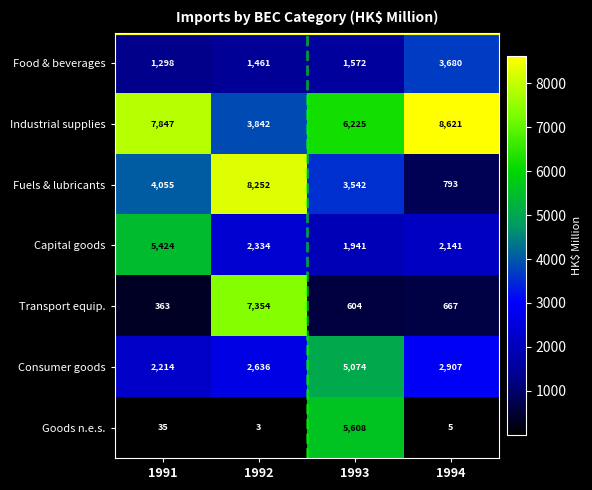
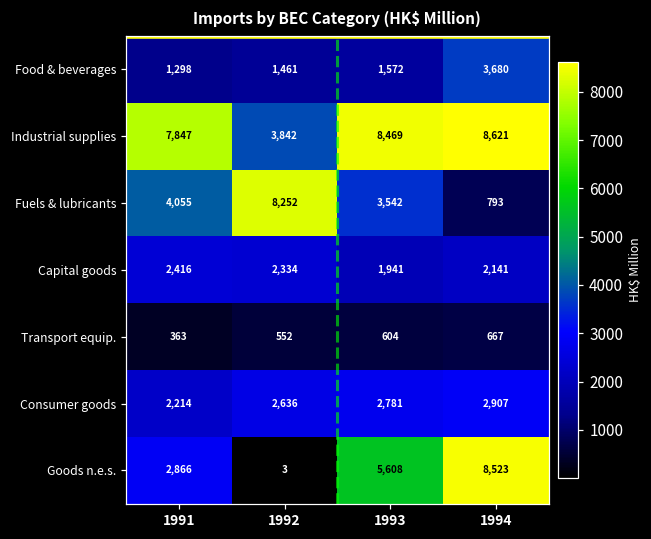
Industrial supplies, 1993: 6,225 -> 8,469
Capital goods, 1991: 5,424 -> 2,416
Transport equip., 1992: 7,354 -> 552
Consumer goods, 1993: 5,074 -> 2,781
Goods n.e.s., 1991: 35 -> 2,866
Goods n.e.s., 1994: 5 -> 8,523
